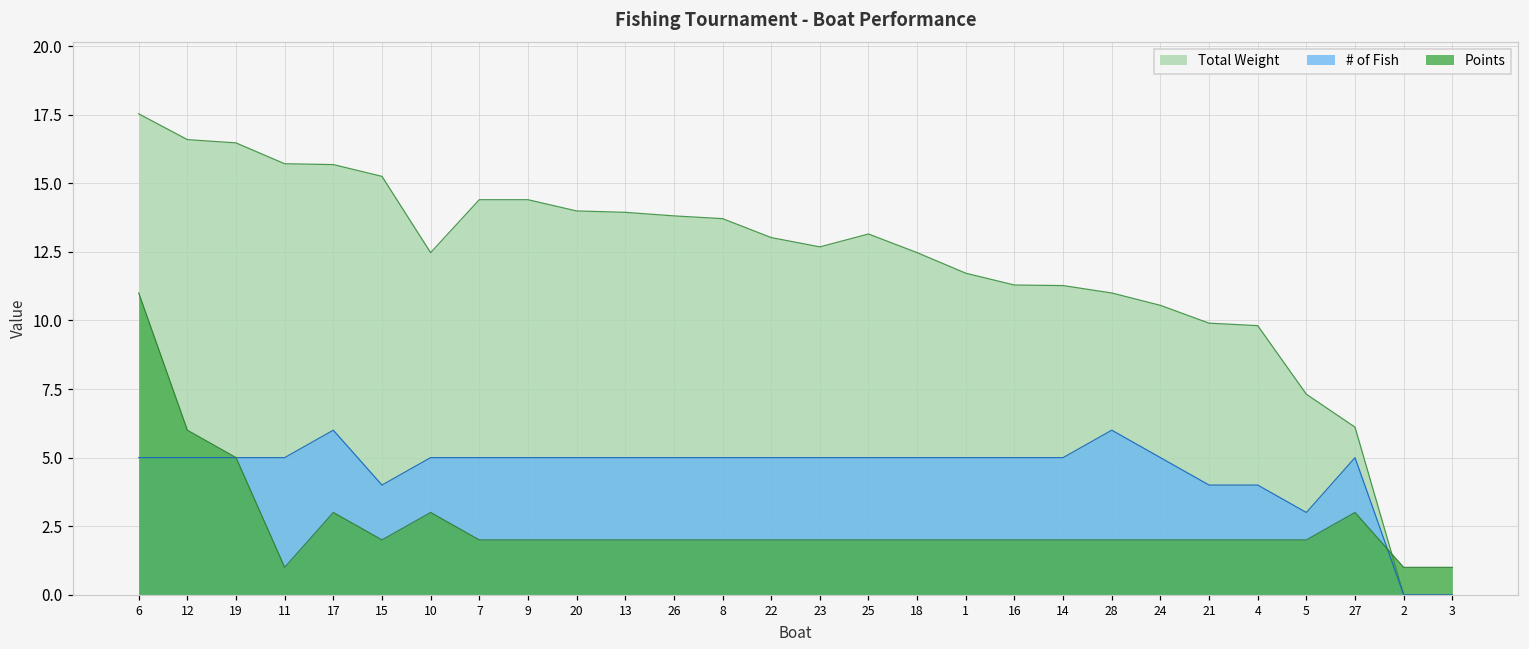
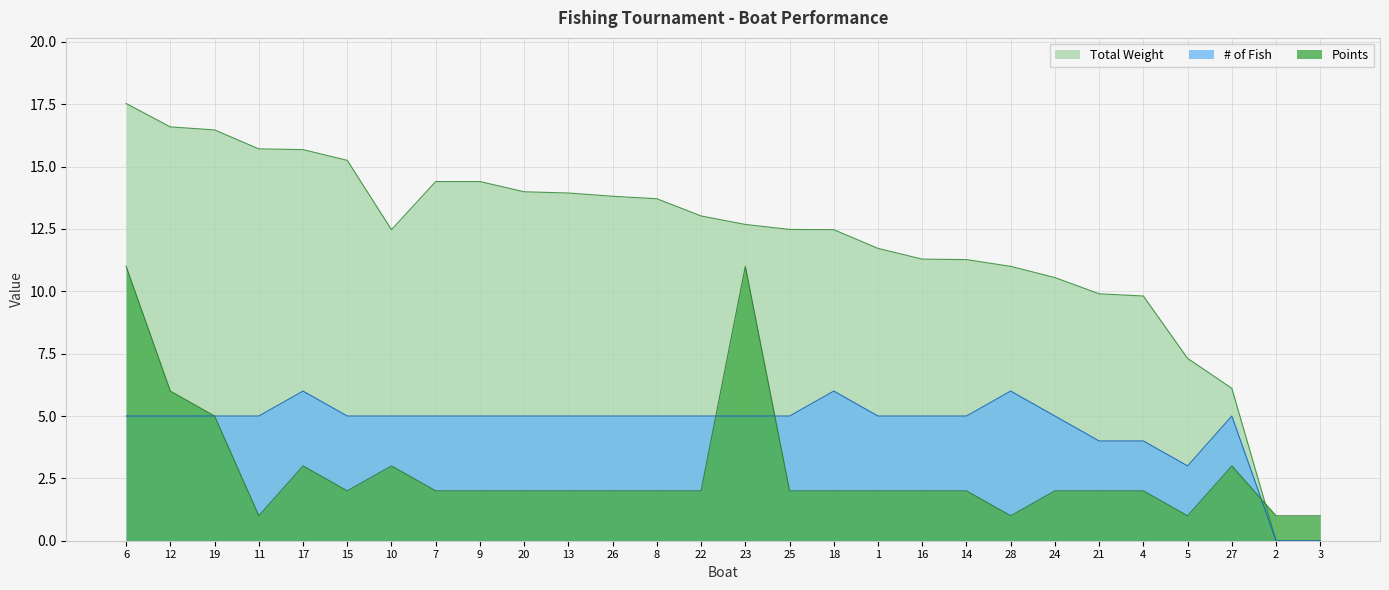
# of Fish, 15: 4 -> 5
Points, 23: 2 -> 11
Total Weight, 25: 13.2 -> 12.5
# of Fish, 18: 5 -> 6
Points, 28: 2 -> 1
Points, 5: 2 -> 1
